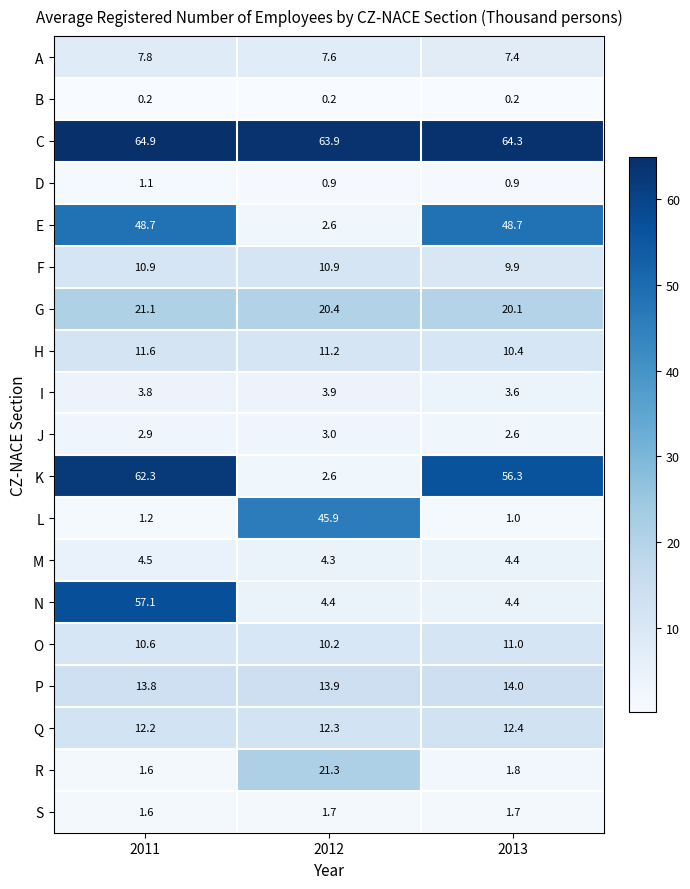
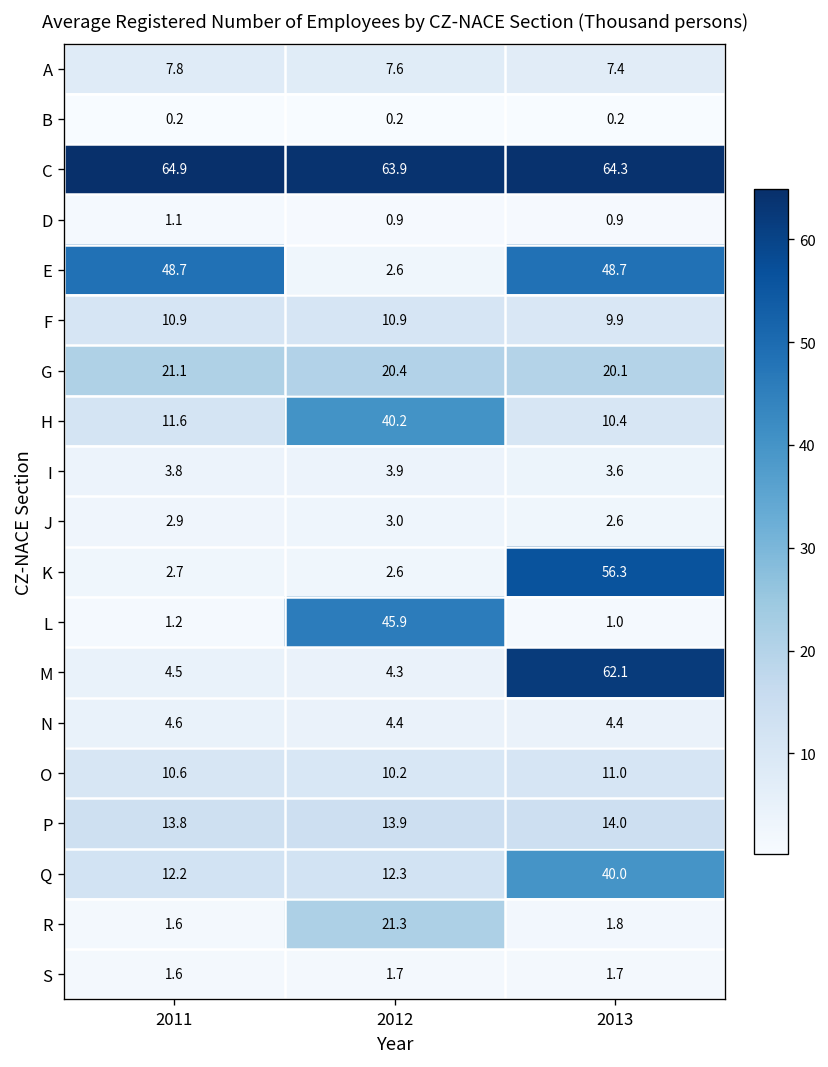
H, 2012: 11.2 -> 40.2
K, 2011: 62.3 -> 2.7
M, 2013: 4.4 -> 62.1
N, 2011: 57.1 -> 4.6
Q, 2013: 12.4 -> 40.0
